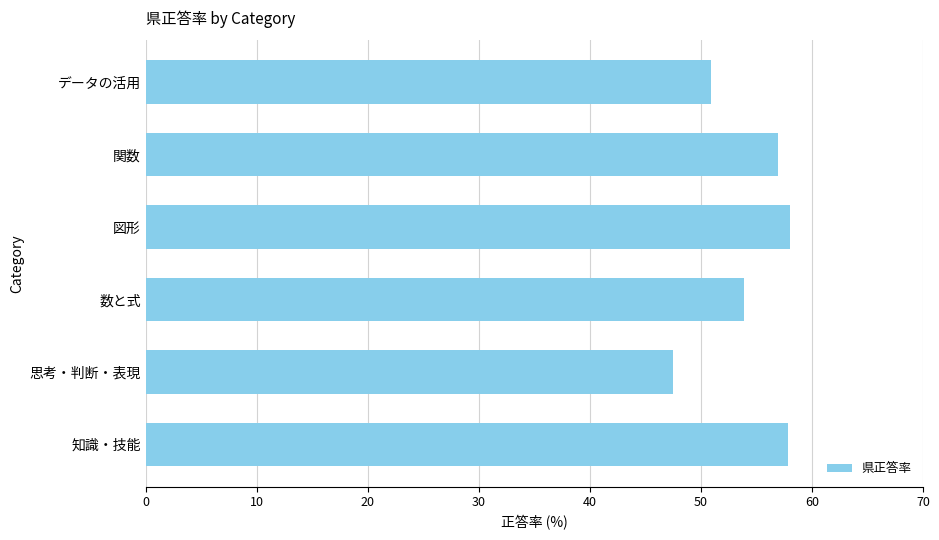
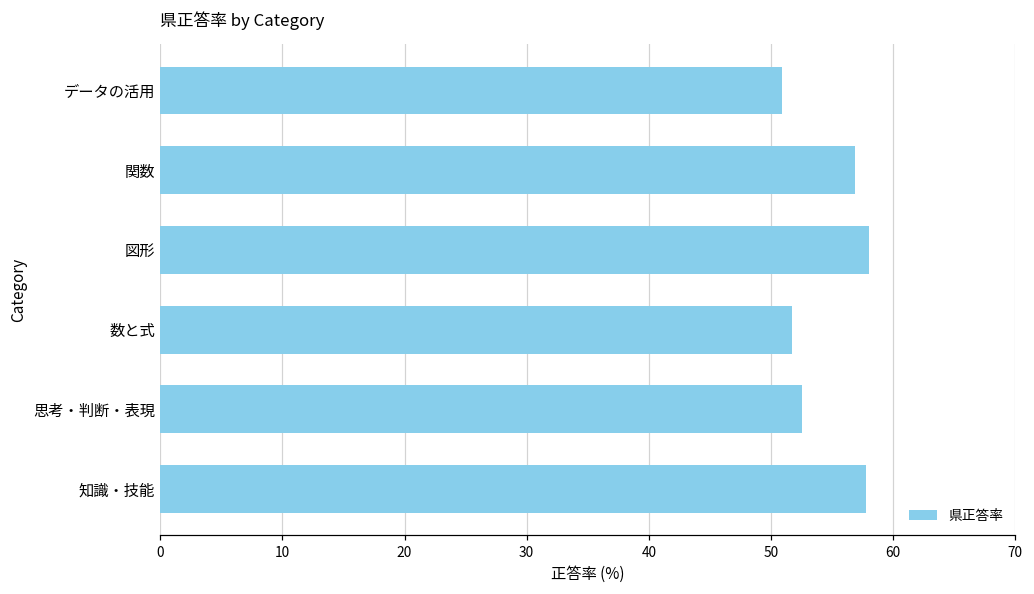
数と式: 53.9 -> 51.7
思考・判断・表現: 47.5 -> 52.5
